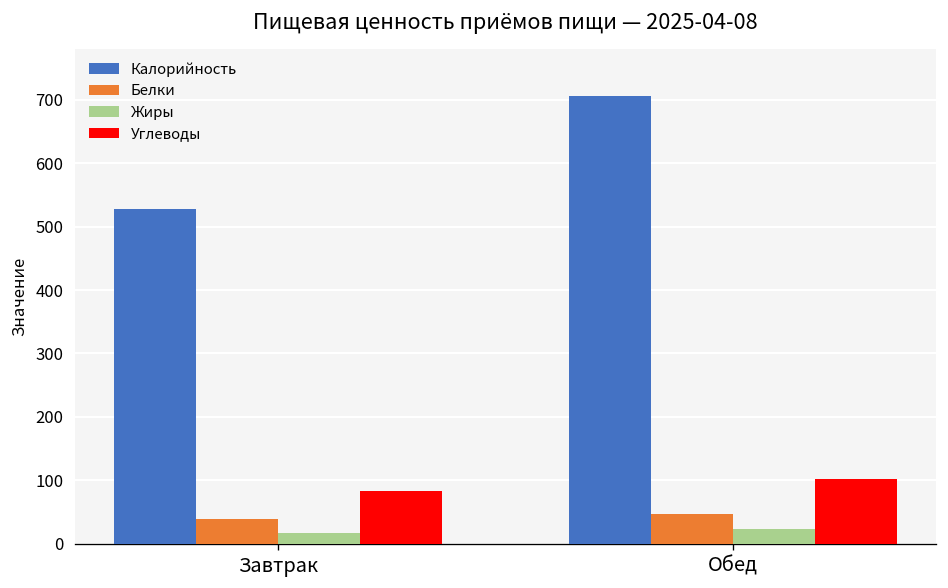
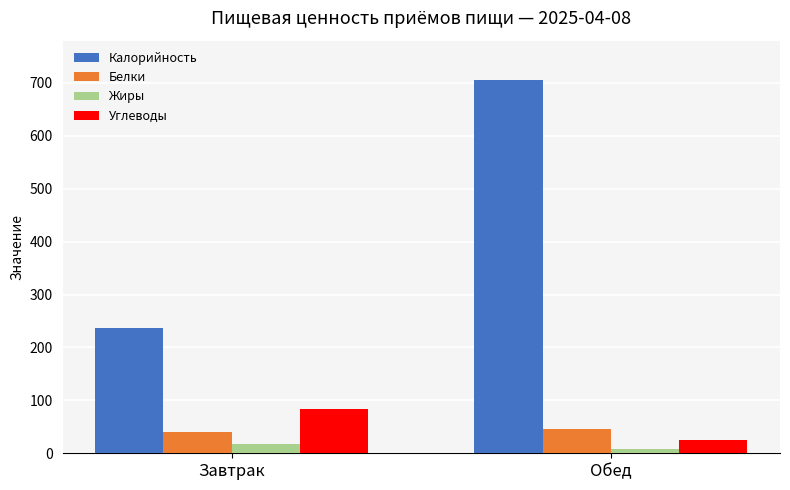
Калорийность, Завтрак: 530 -> 240
Жиры, Обед: 20 -> 10
Углеводы, Обед: 100 -> 30
